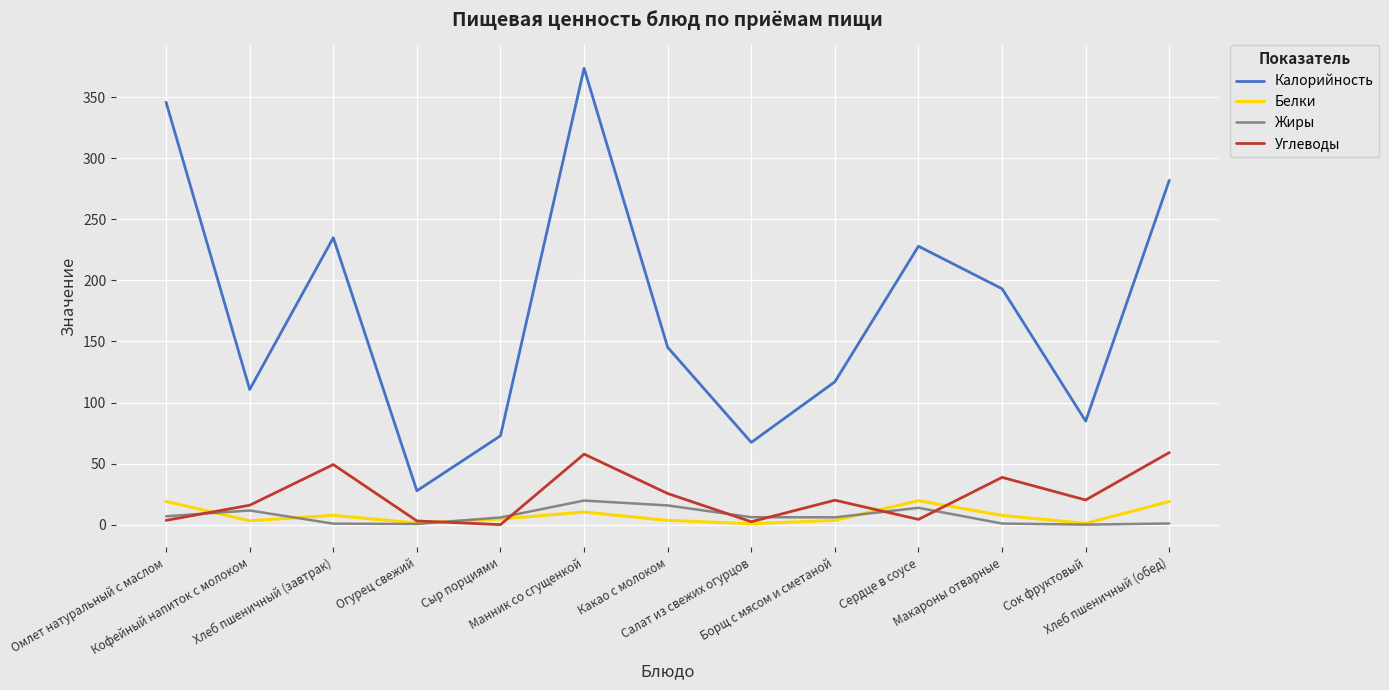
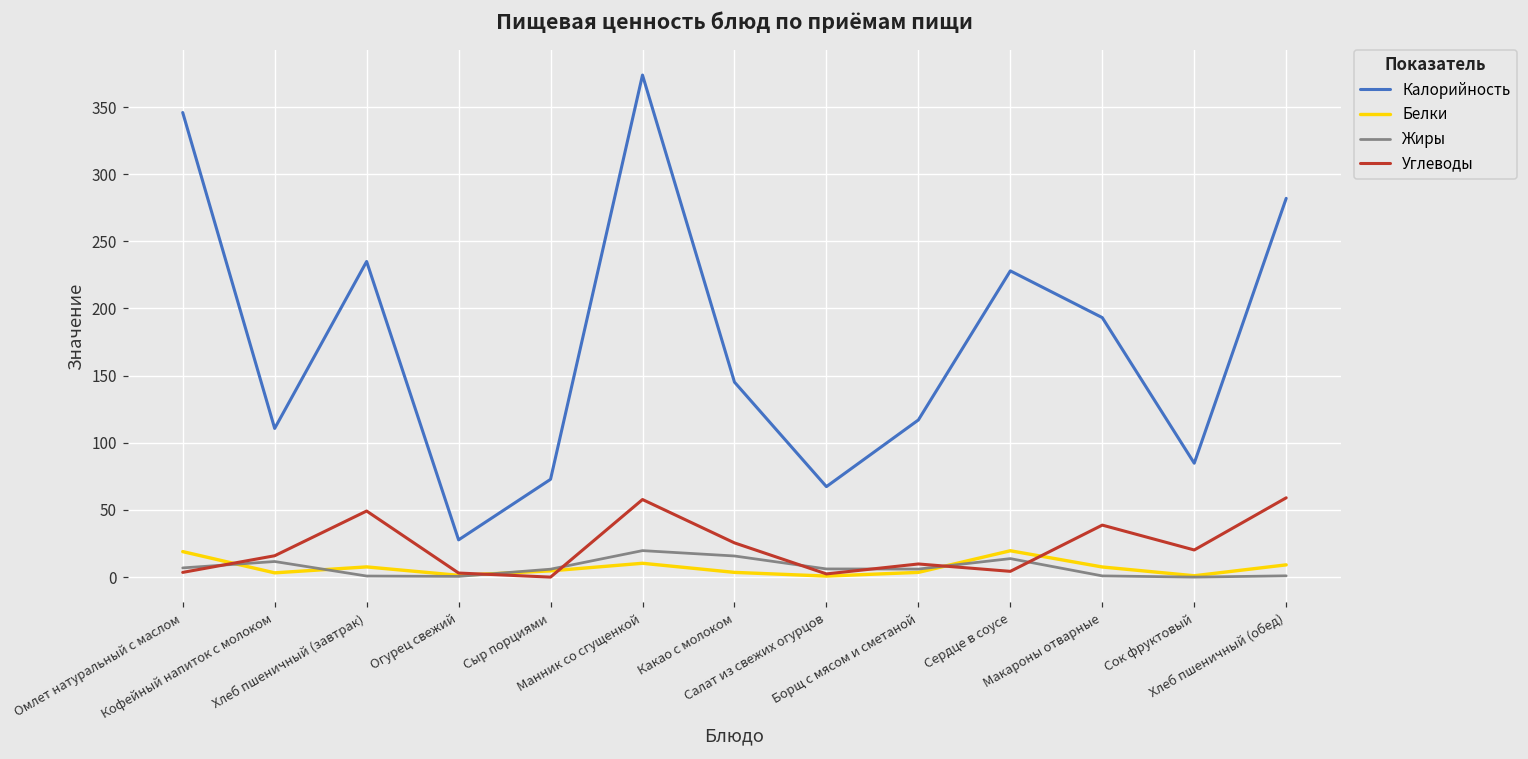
Углеводы, Борщ с мясом и сметаной: 20 -> 10
Белки, Хлеб пшеничный (обед): 19 -> 9
